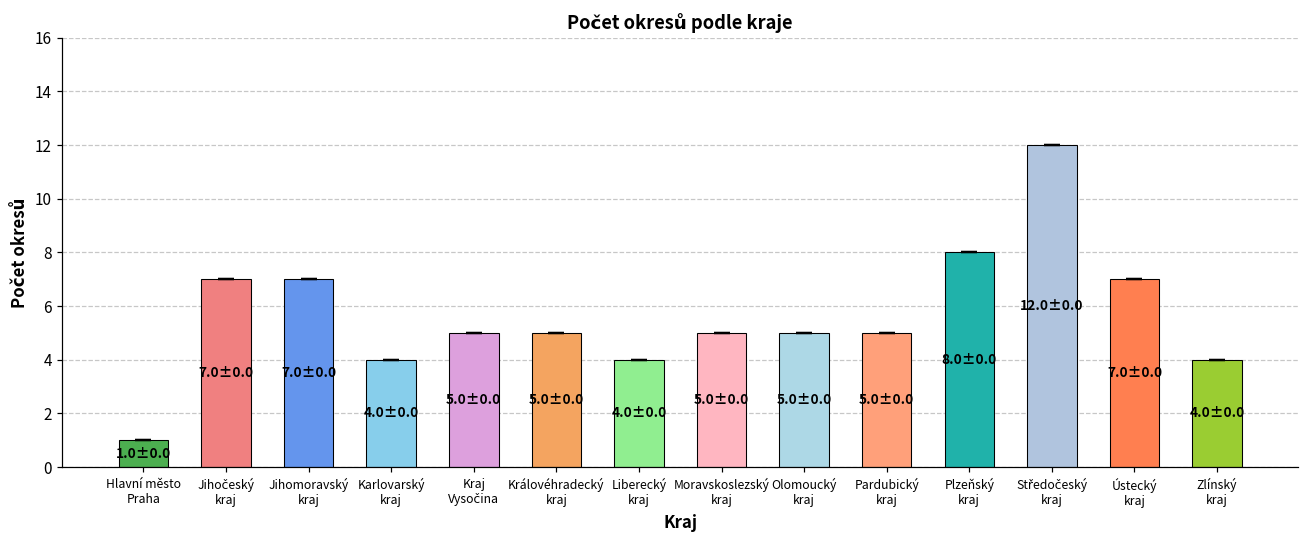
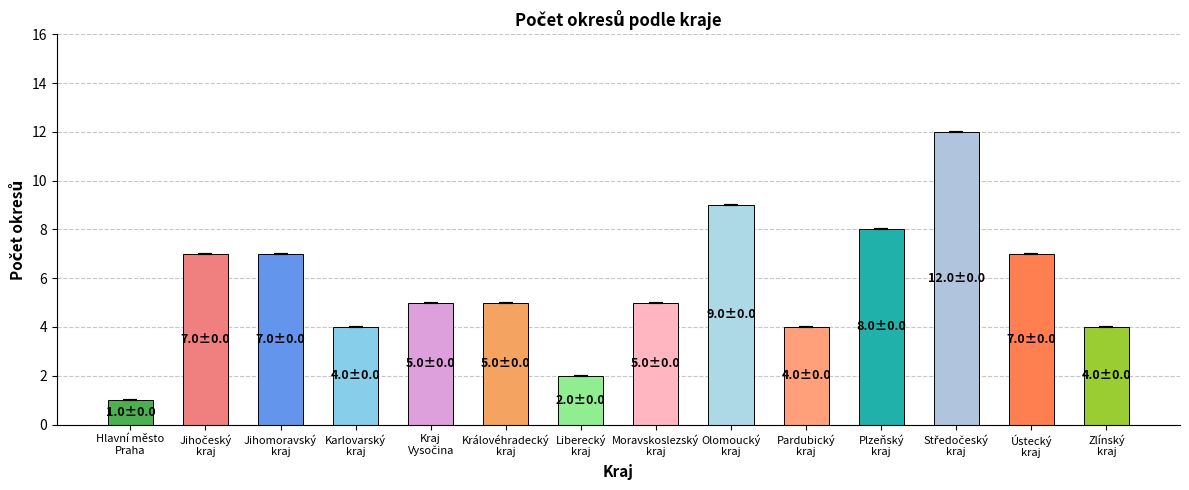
Liberecký kraj: 4.0±0.0 -> 2.0±0.0
Olomoucký kraj: 5.0±0.0 -> 9.0±0.0
Pardubický kraj: 5.0±0.0 -> 4.0±0.0
